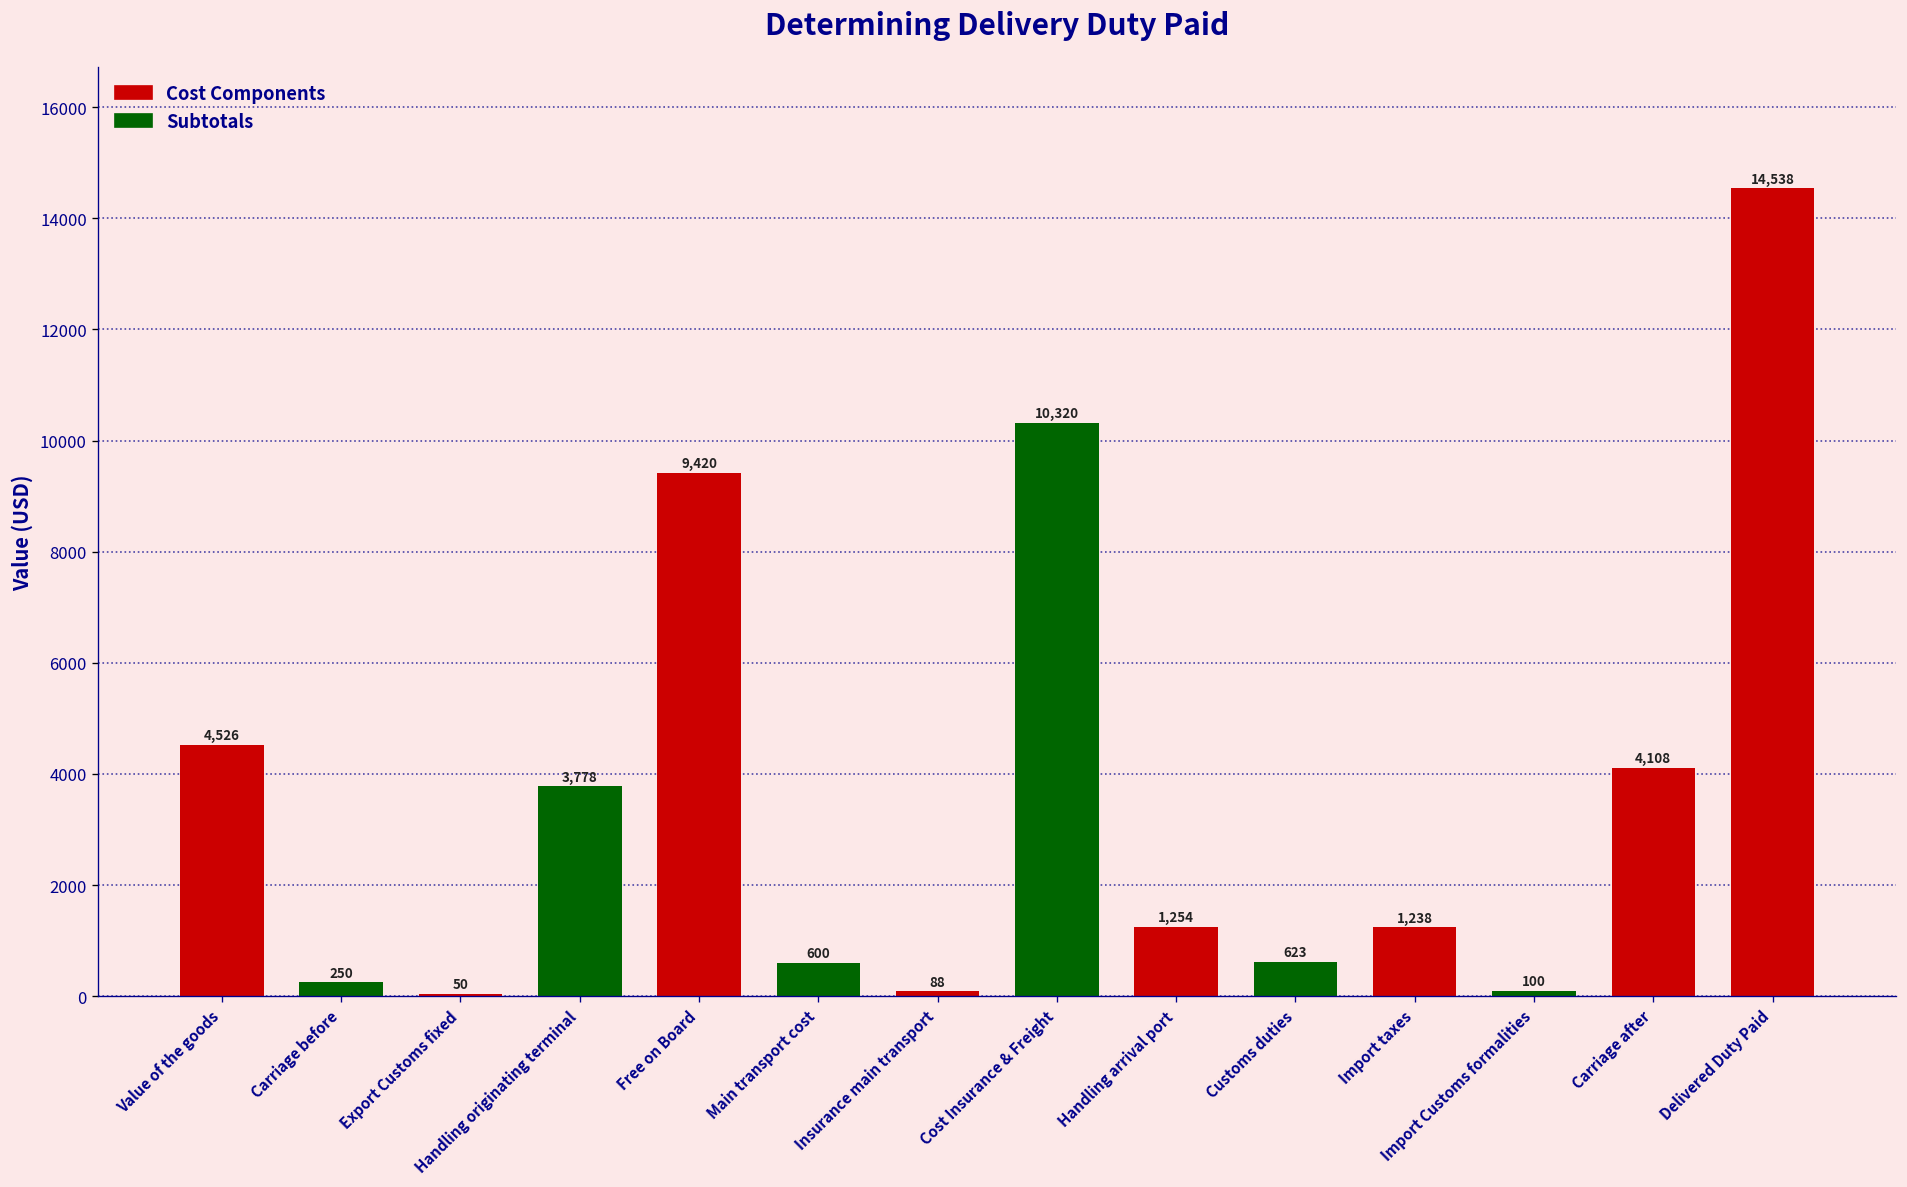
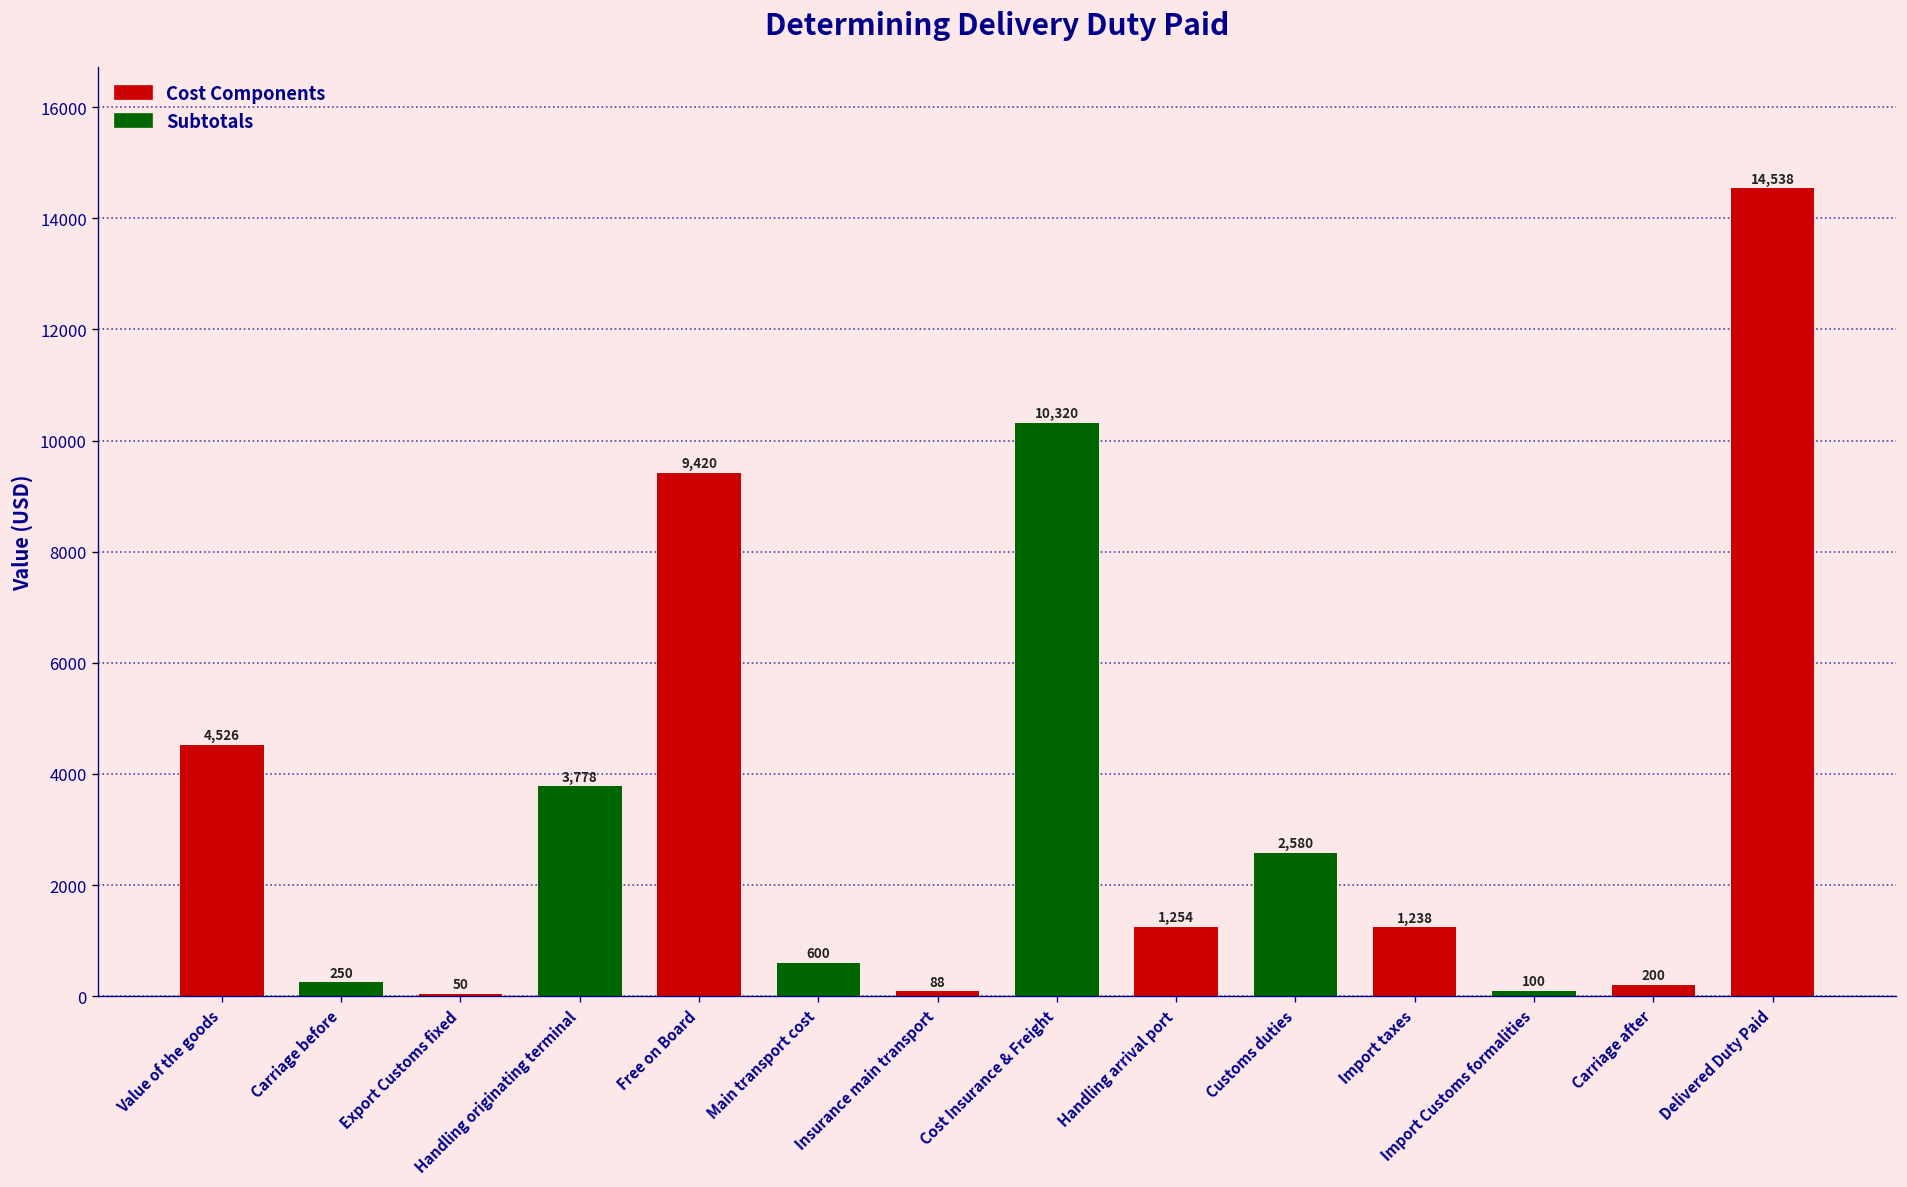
Customs duties: 623 -> 2,580
Carriage after: 4,108 -> 200
